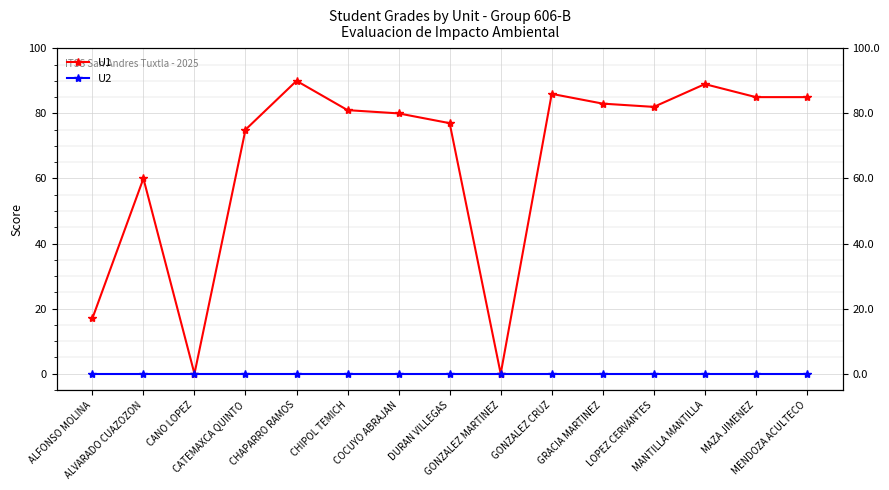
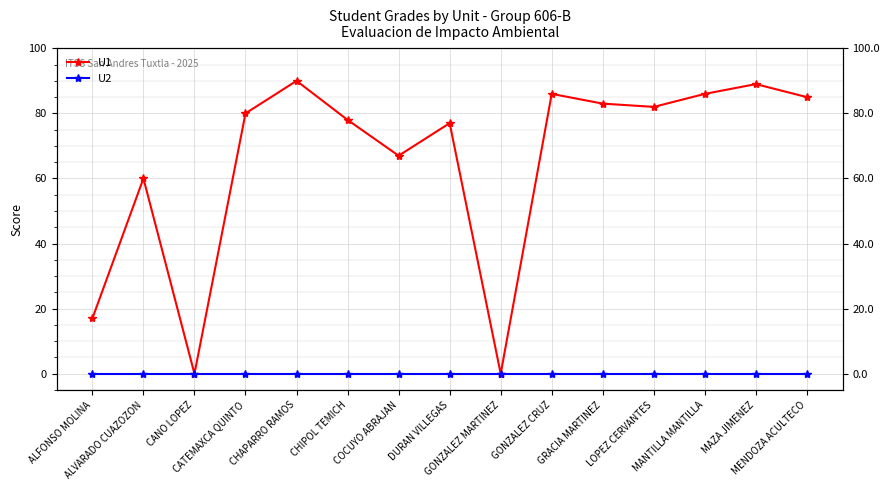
U1, CATEMAXCA QUINTO: 75 -> 80
U1, CHIPOL TEMICH: 81 -> 78
U1, COCUYO ABRAJAN: 80 -> 67
U1, MANTILLA MANTILLA: 89 -> 86
U1, MAZA JIMENEZ: 85 -> 89
